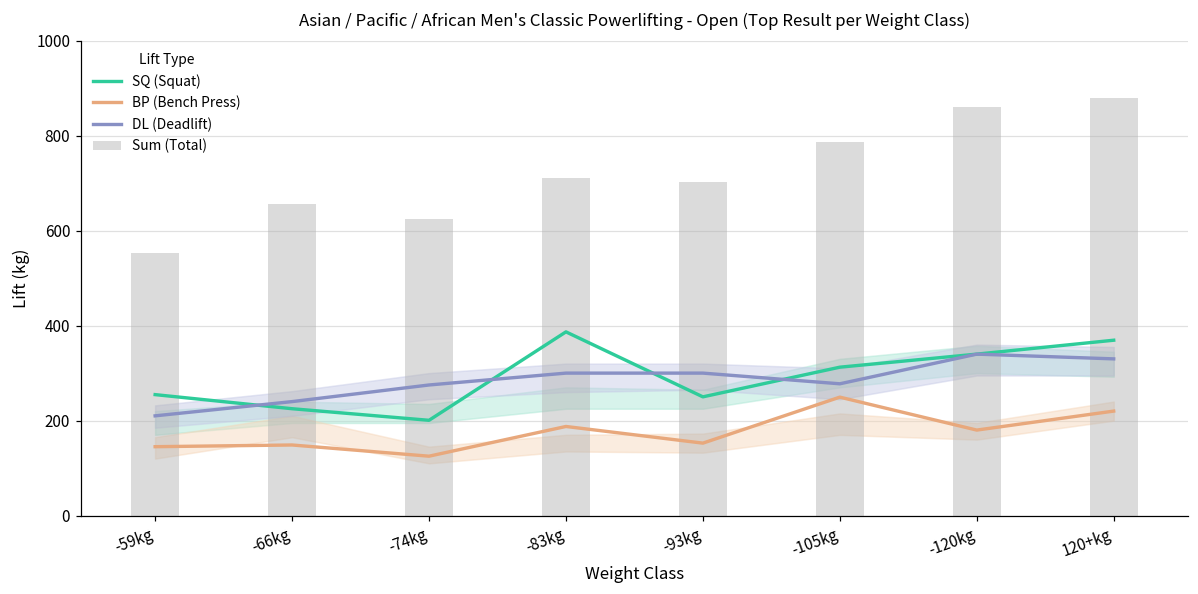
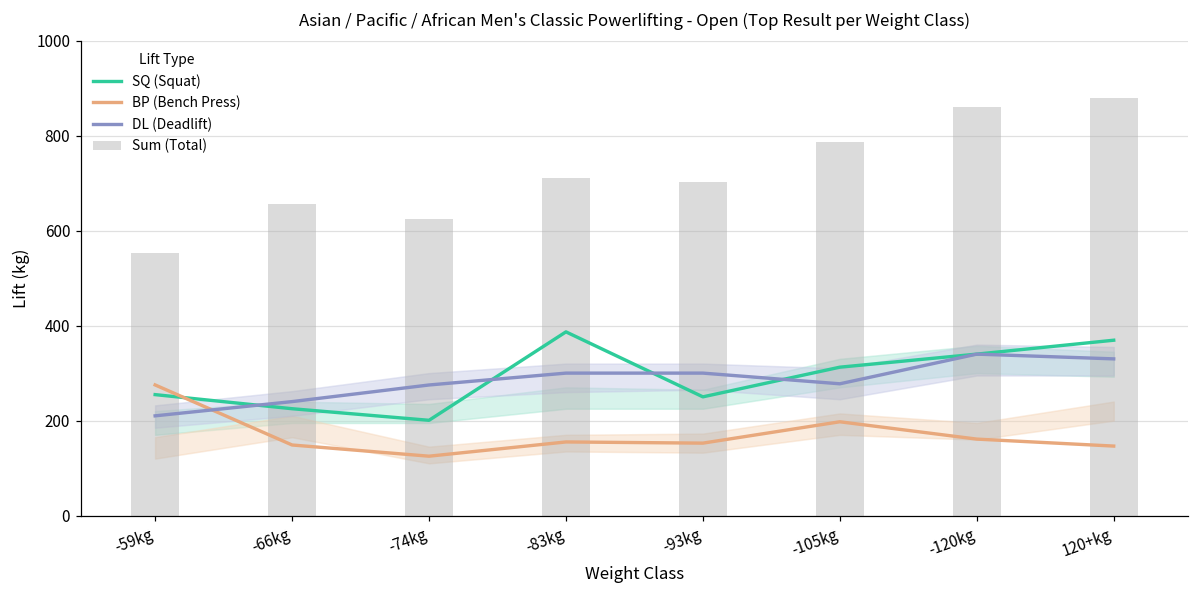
BP (Bench Press), -59kg: 150 -> 280
BP (Bench Press), -83kg: 190 -> 160
BP (Bench Press), -105kg: 250 -> 200
BP (Bench Press), -120kg: 180 -> 160
BP (Bench Press), 120+kg: 220 -> 150
